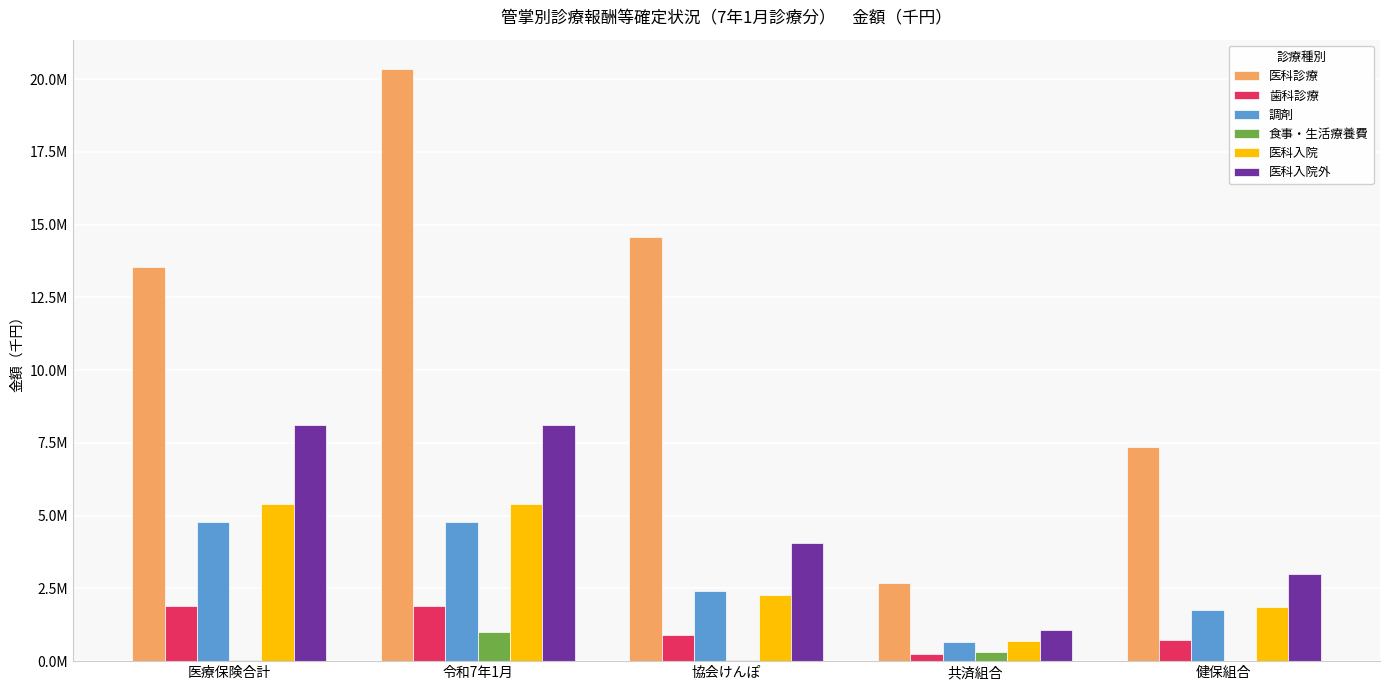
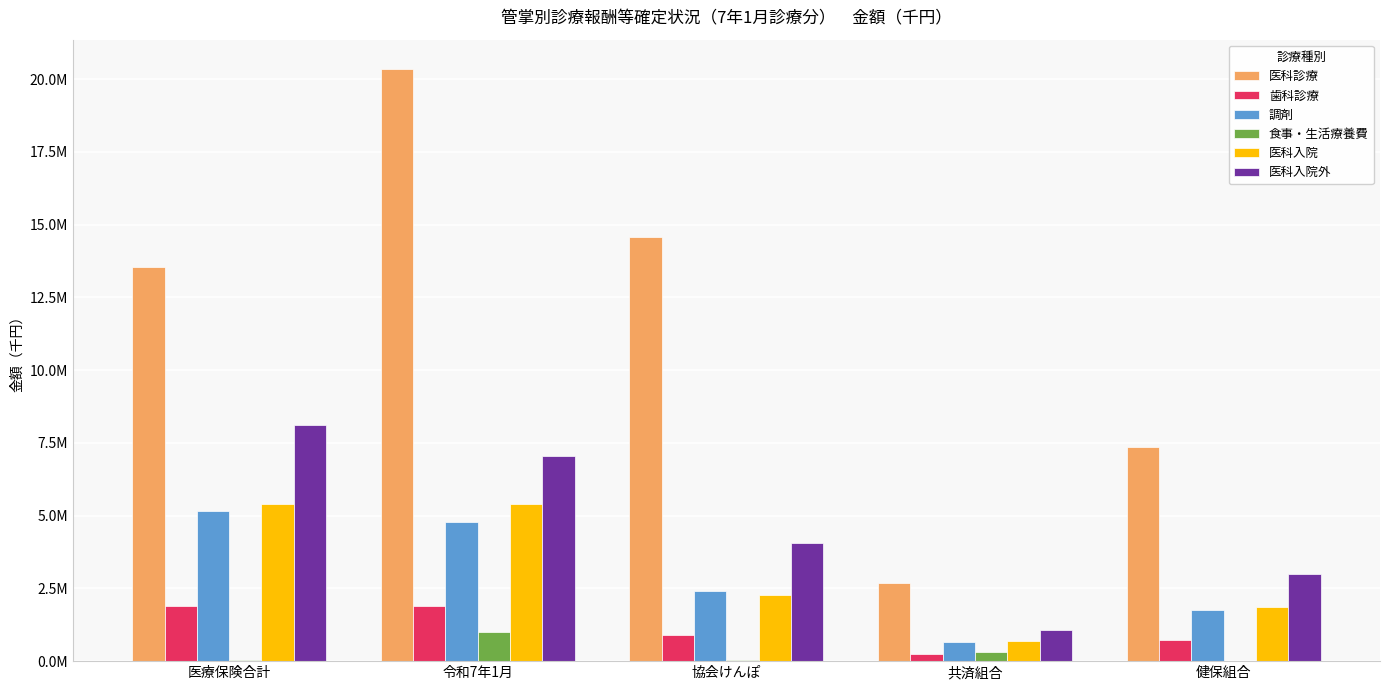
調剤, 医療保険合計: 4800000 -> 5200000
医科入院外, 令和7年1月: 8100000 -> 7000000
